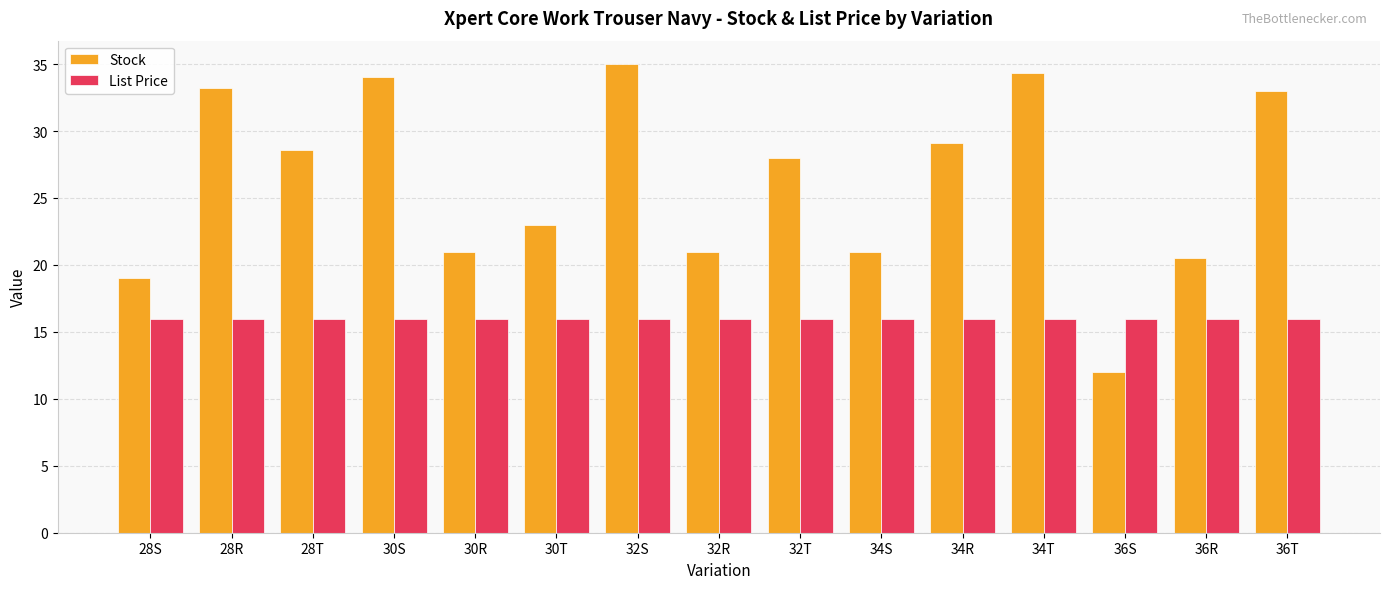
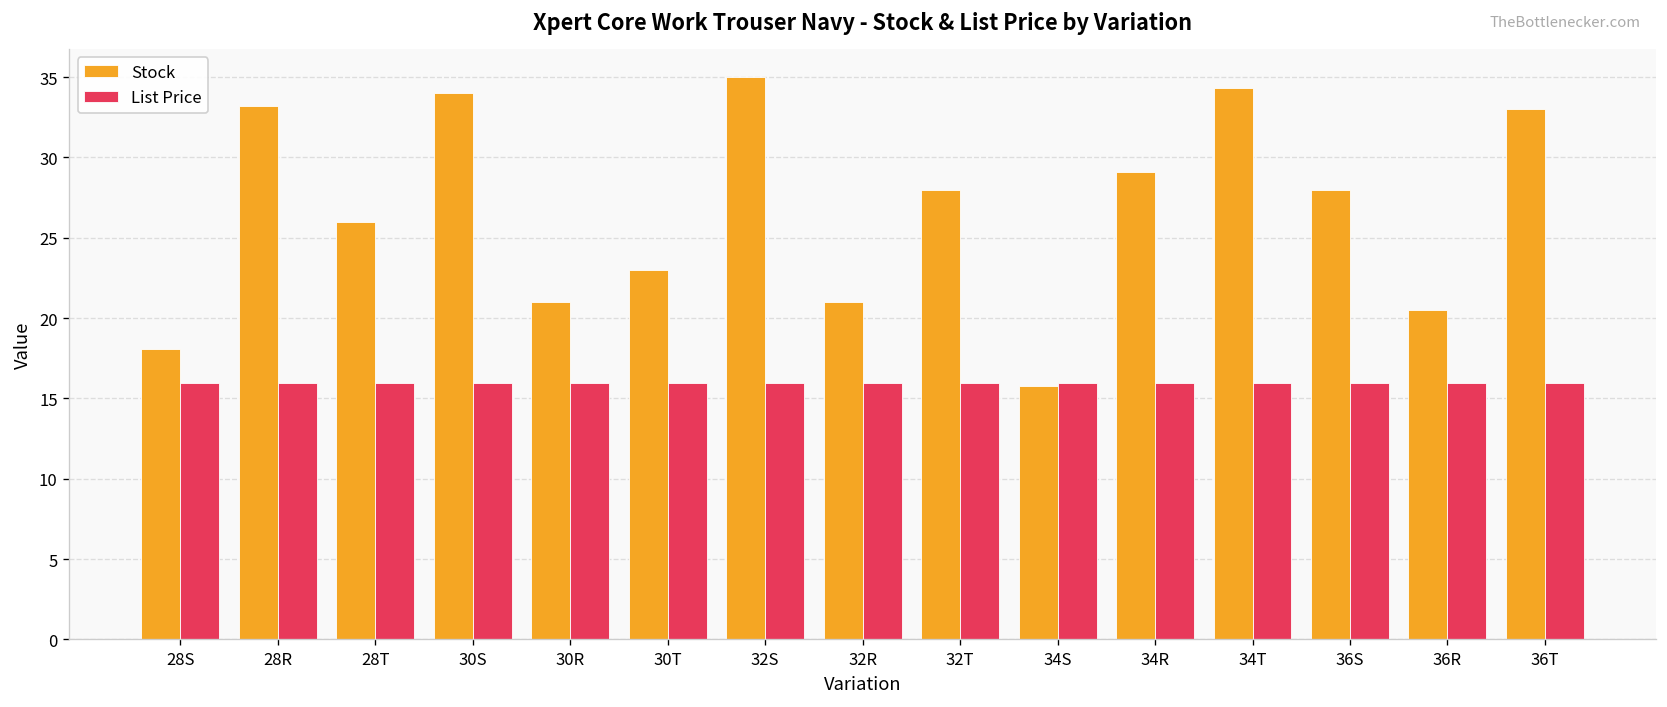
Stock, 28S: 19.0 -> 18.1
Stock, 28T: 28.6 -> 26.0
Stock, 34S: 21.0 -> 15.8
Stock, 36S: 12 -> 28
